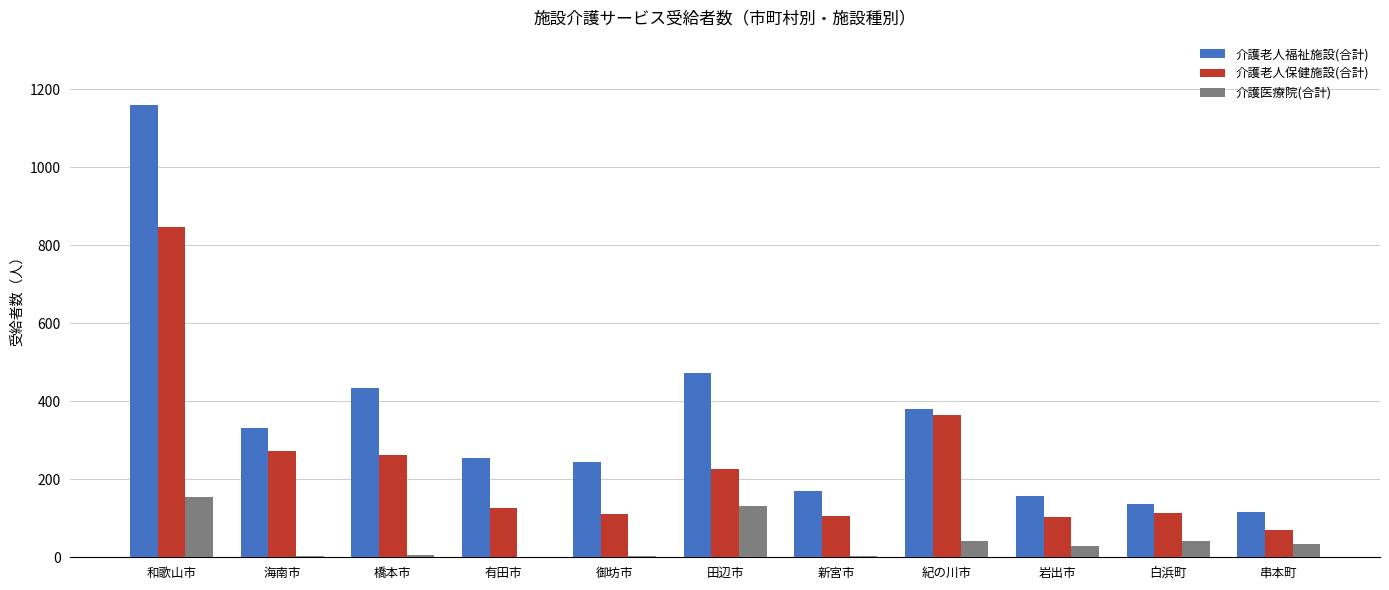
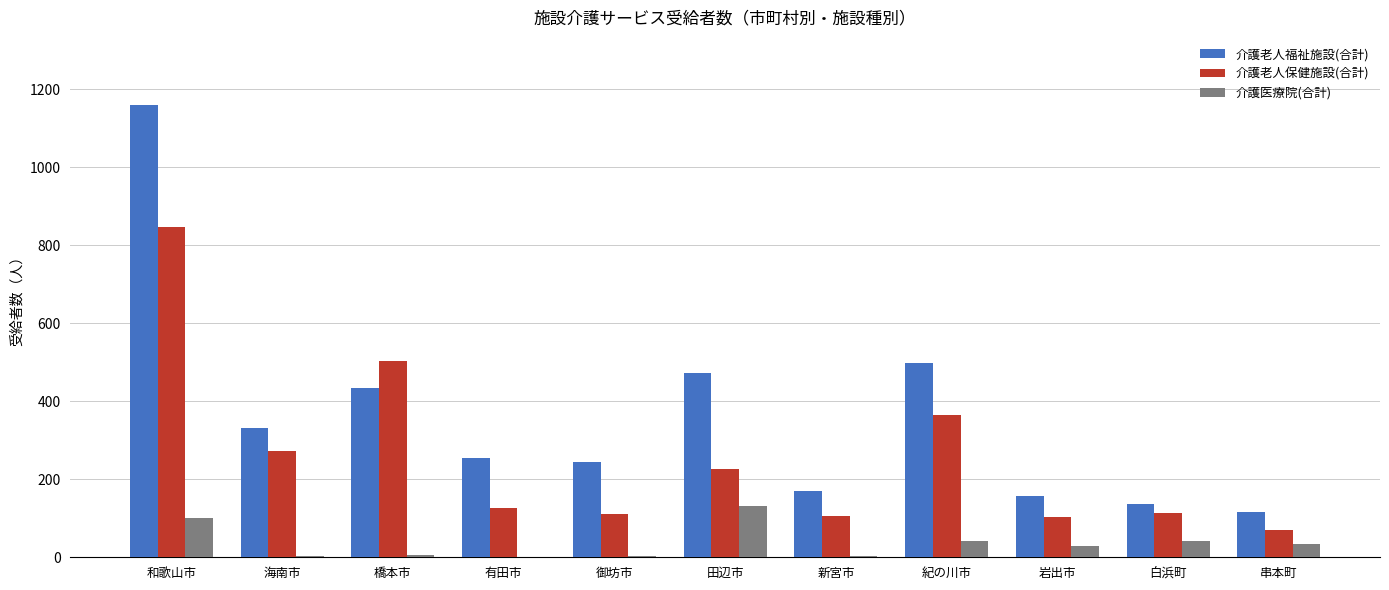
介護医療院(合計), 和歌山市: 150 -> 100
介護老人保健施設(合計), 橋本市: 260 -> 500
介護老人福祉施設(合計), 紀の川市: 380 -> 500
